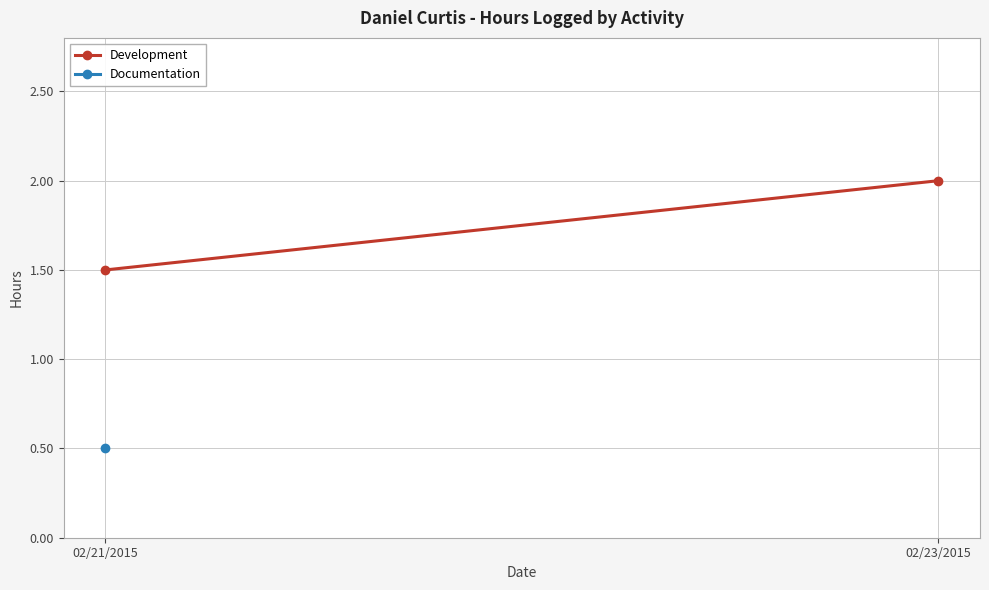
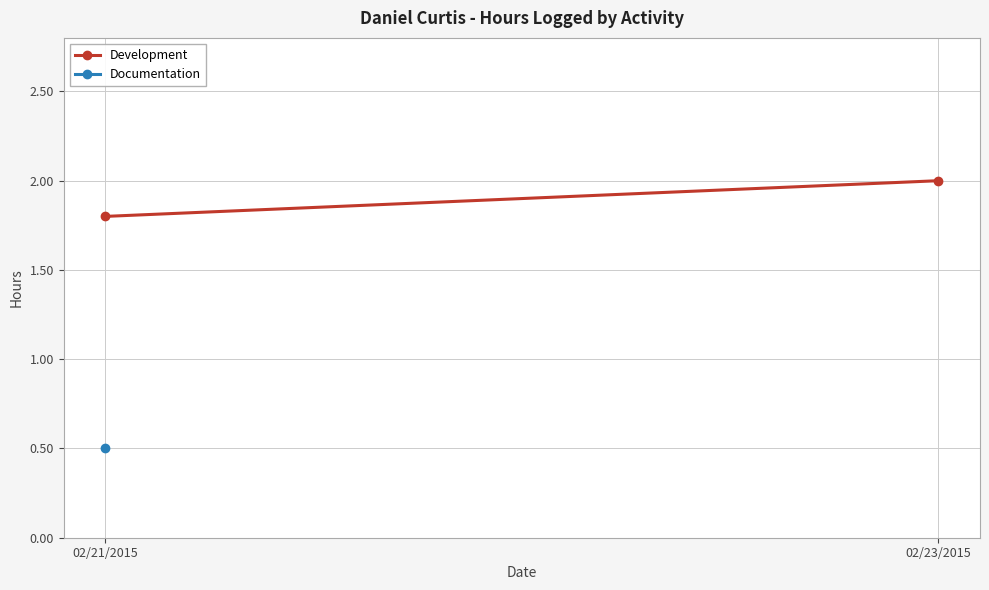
Development, 02/21/2015: 1.5 -> 1.8
